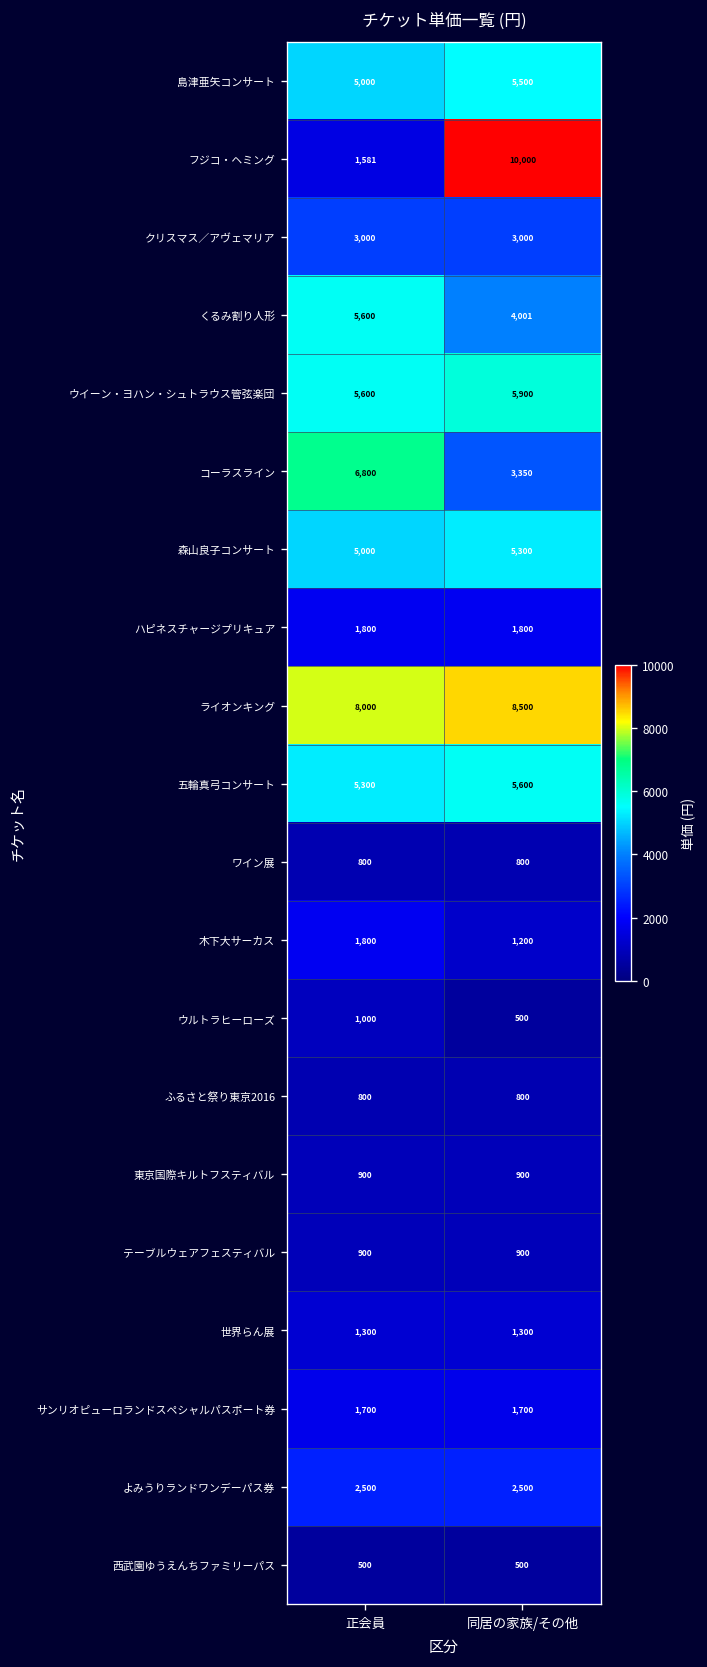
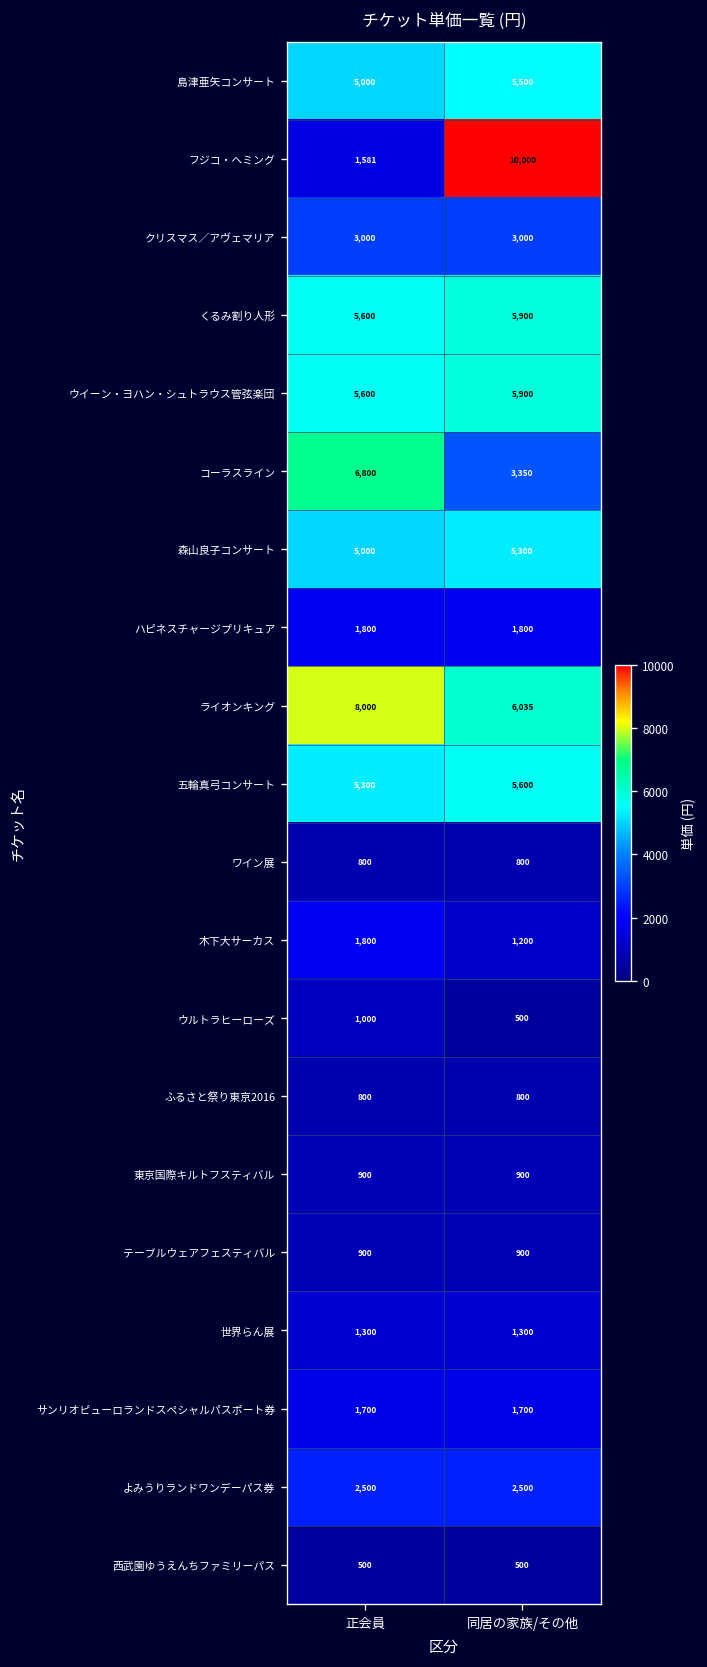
くるみ割り人形, 同居の家族/その他: 4,001 -> 5,900
ライオンキング, 同居の家族/その他: 8,500 -> 6,035
